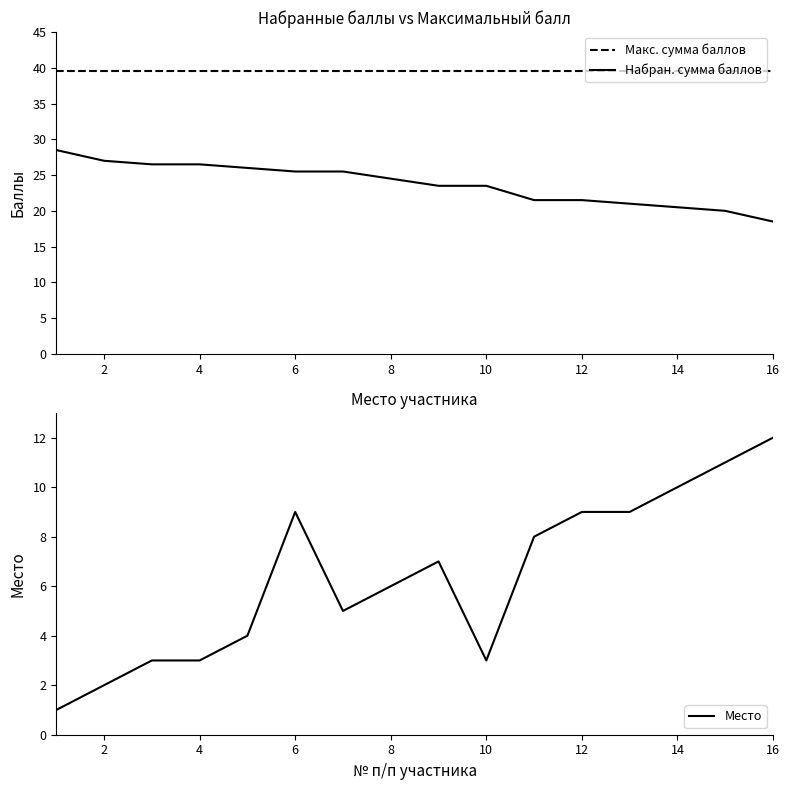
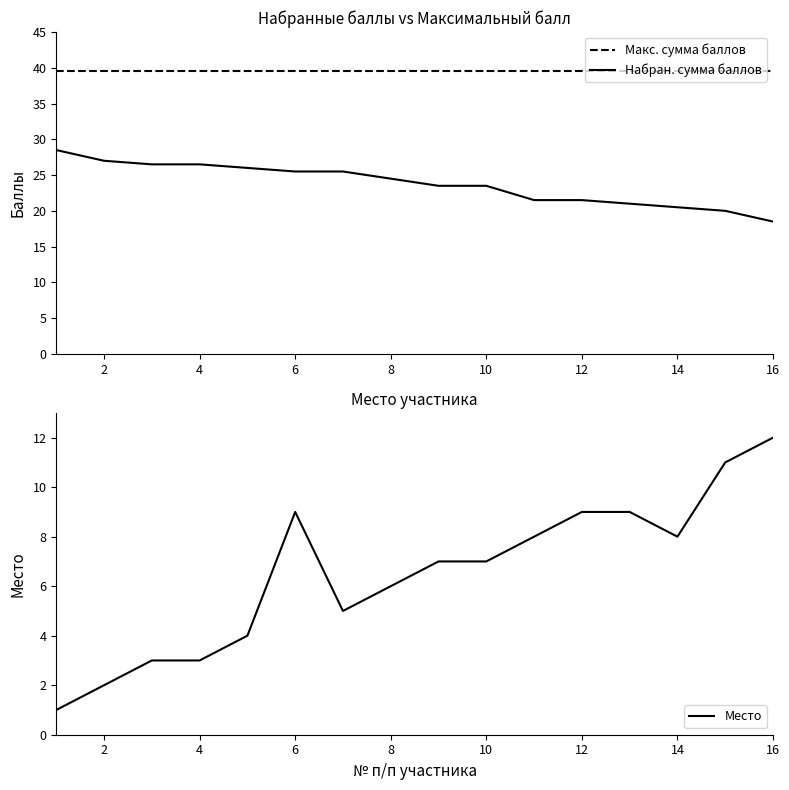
Место участника, 10: 3 -> 7
Место участника, 14: 10 -> 8
